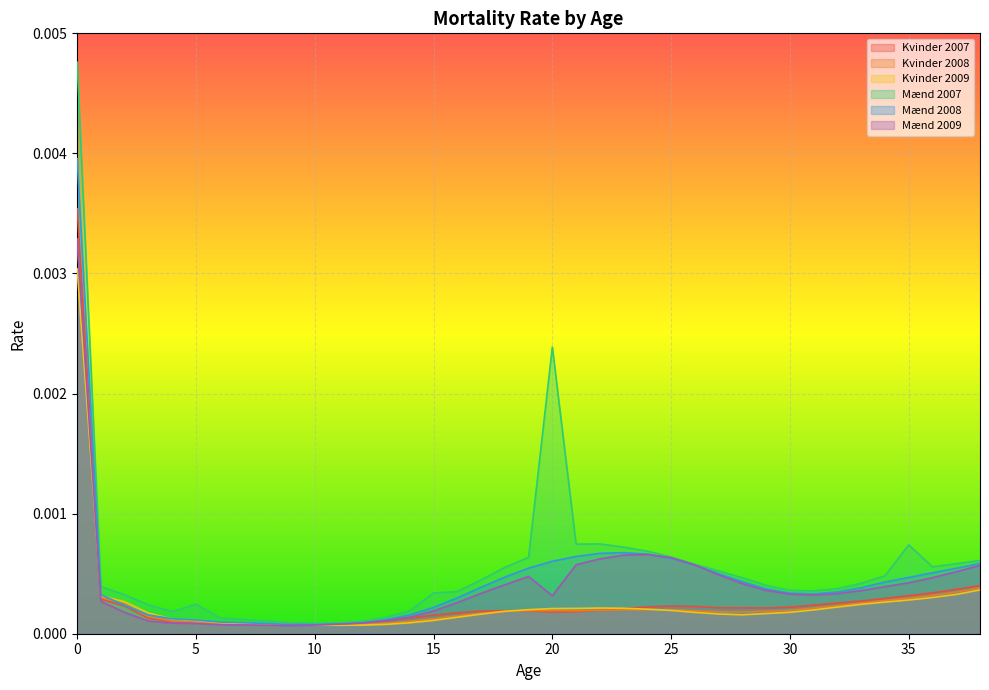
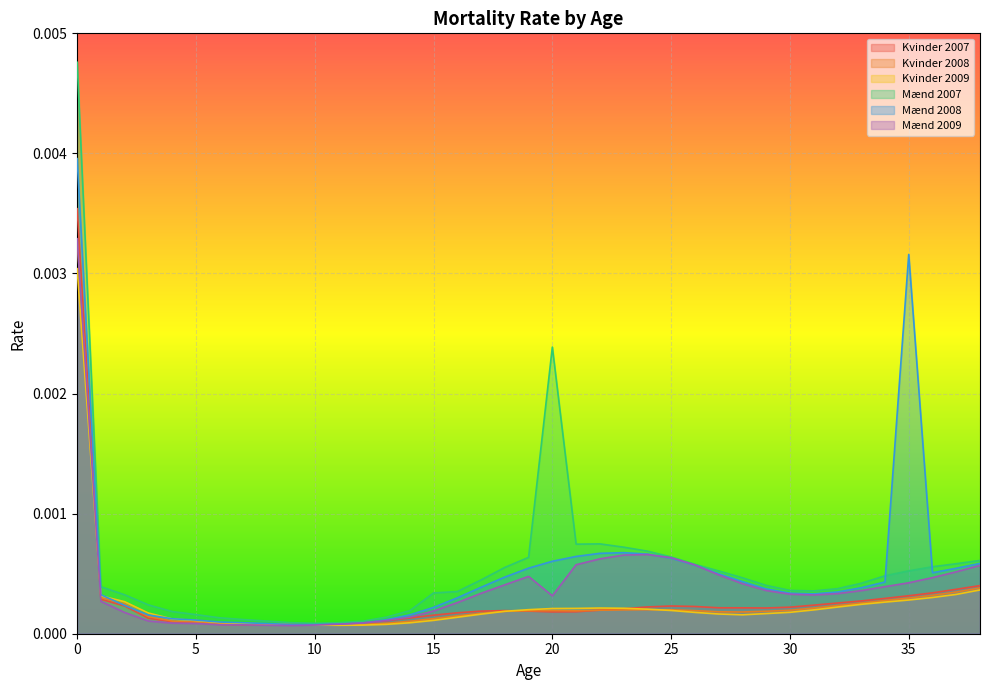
Mænd 2007, 5: 0.00025 -> 0.00016
Mænd 2007, 35: 0.00074 -> 0.00052
Mænd 2008, 35: 0.00047 -> 0.00316
